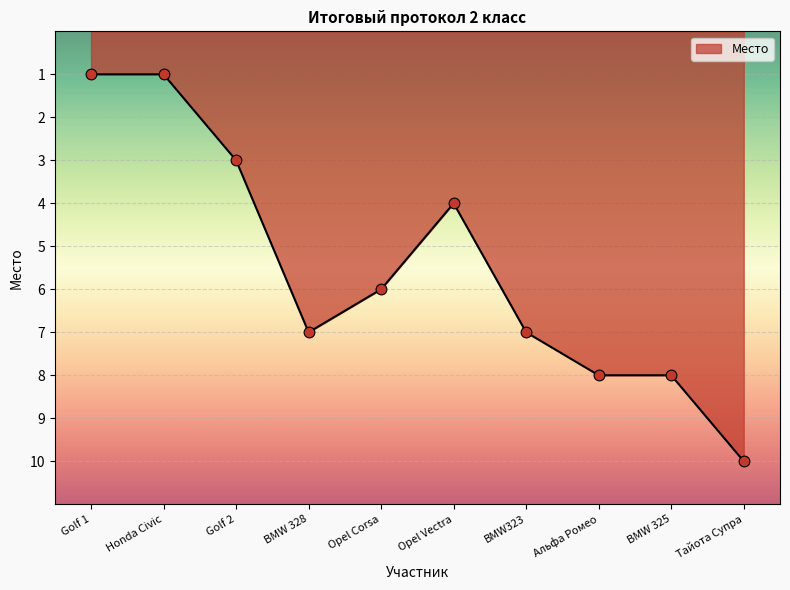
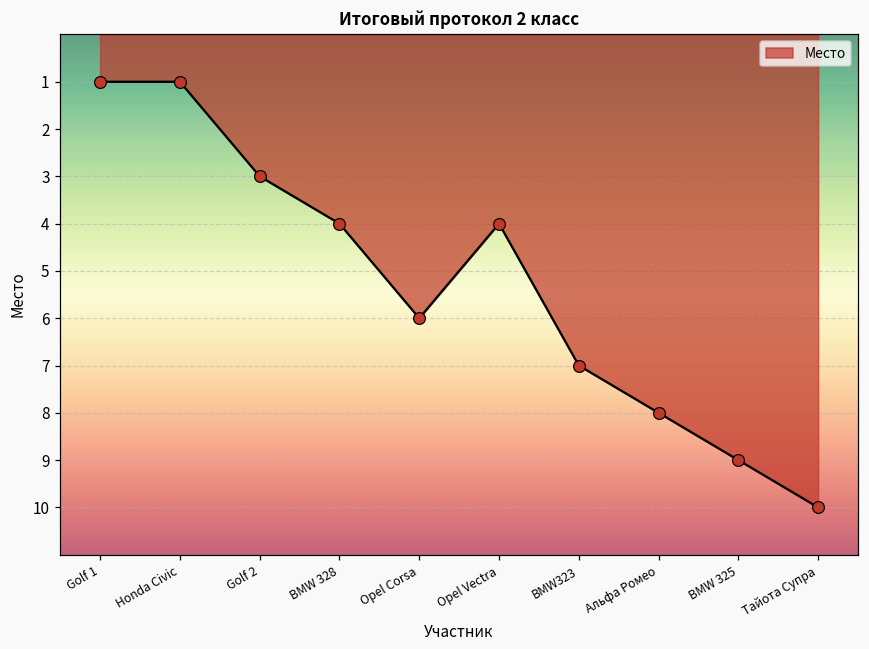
BMW 328: 7 -> 4
BMW 325: 8 -> 9
